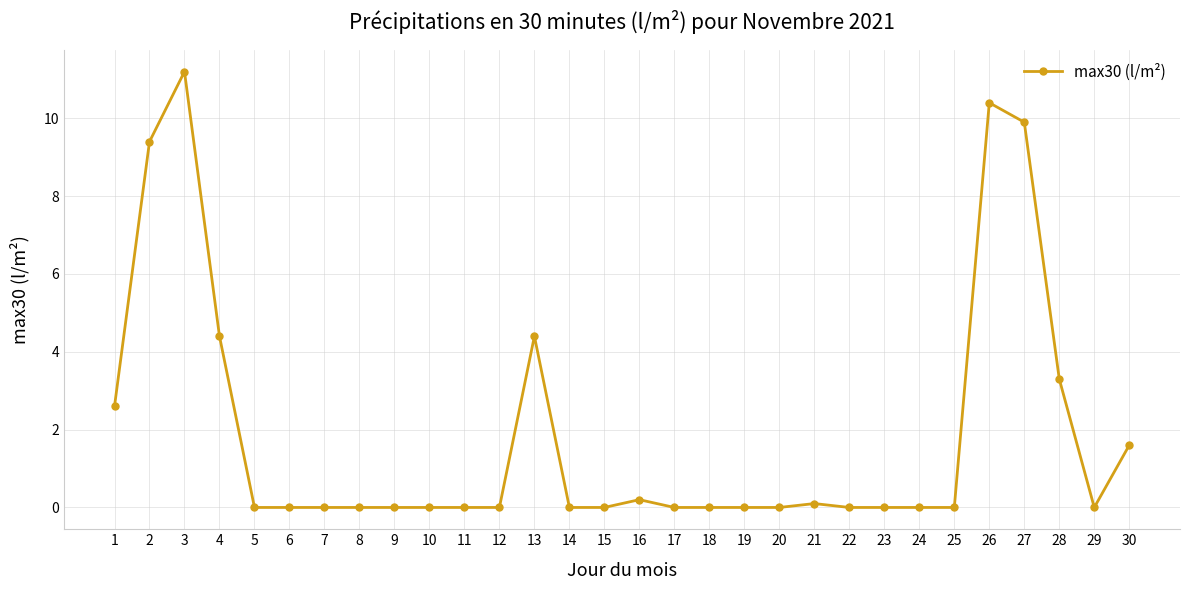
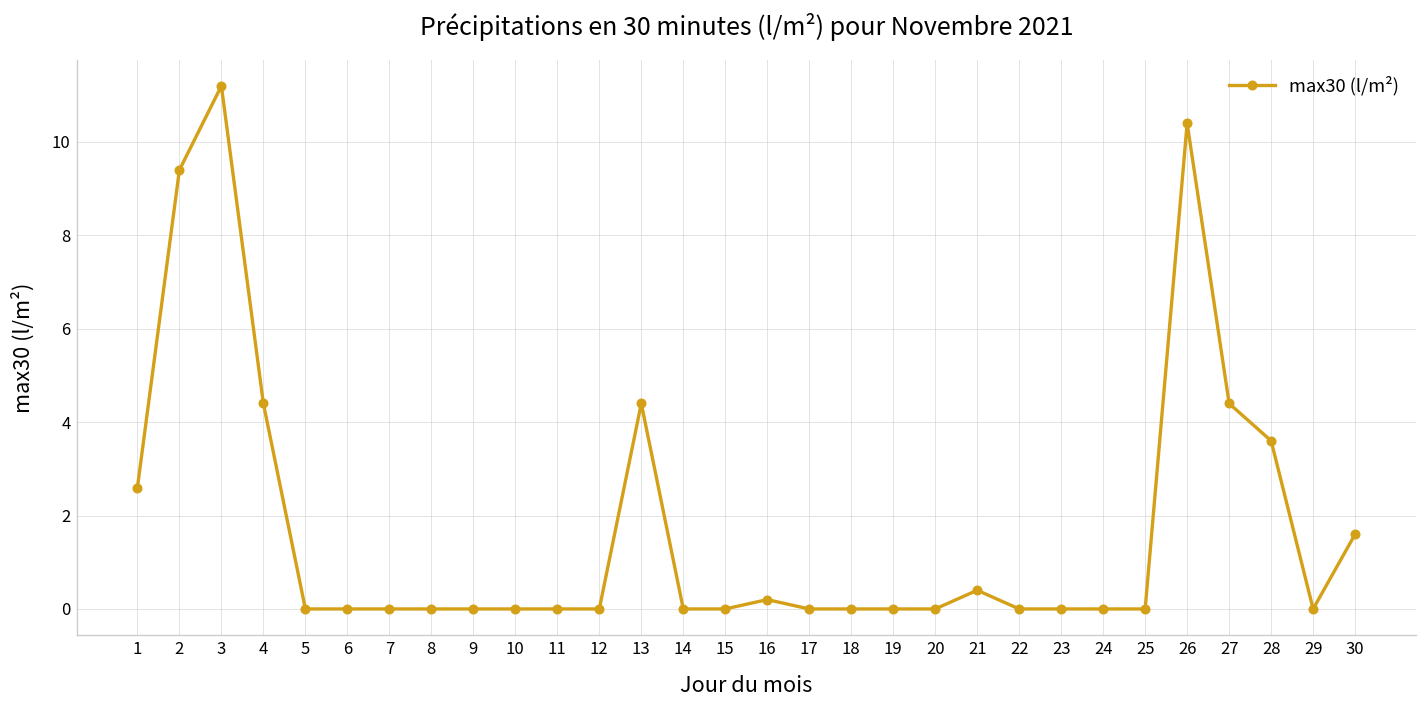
21: 0.1 -> 0.4
27: 9.9 -> 4.4
28: 3.3 -> 3.6
